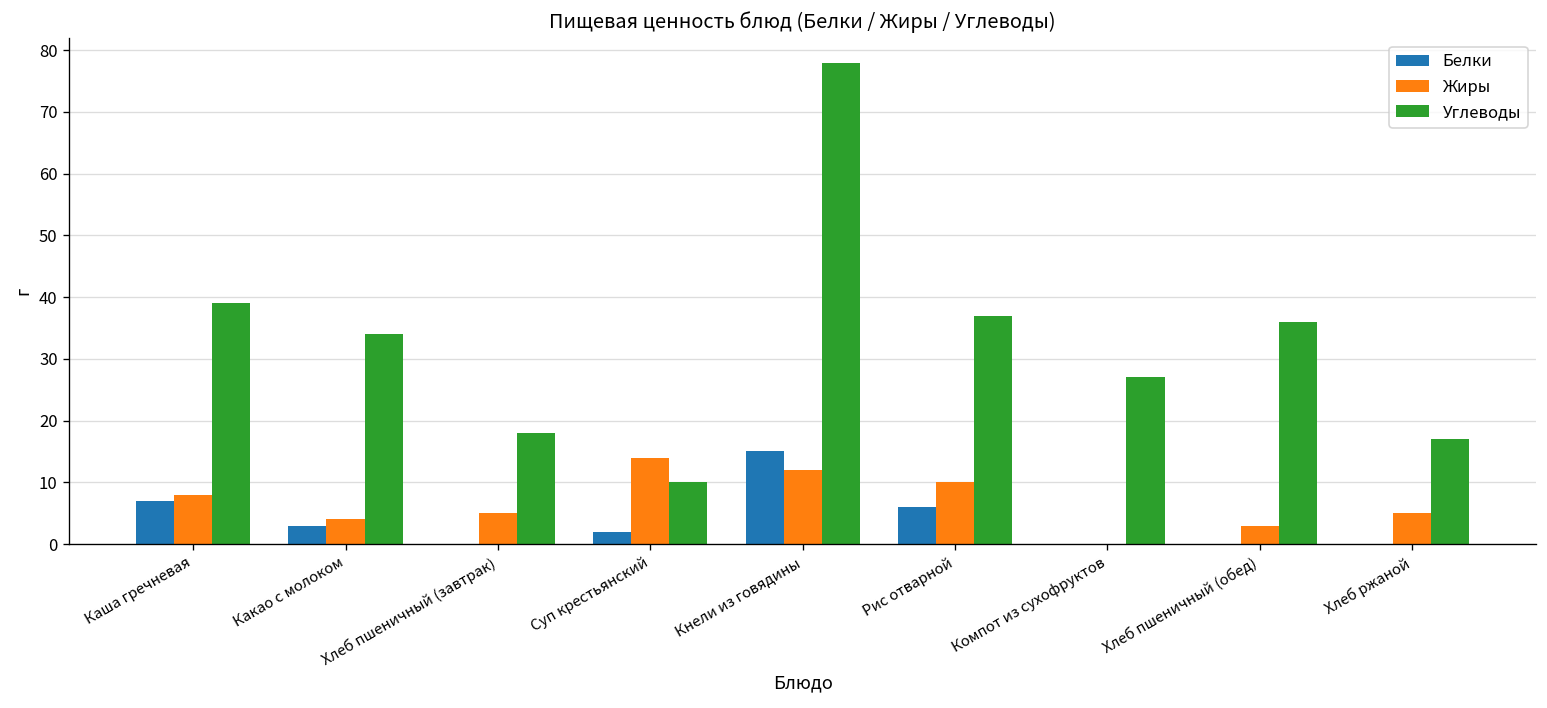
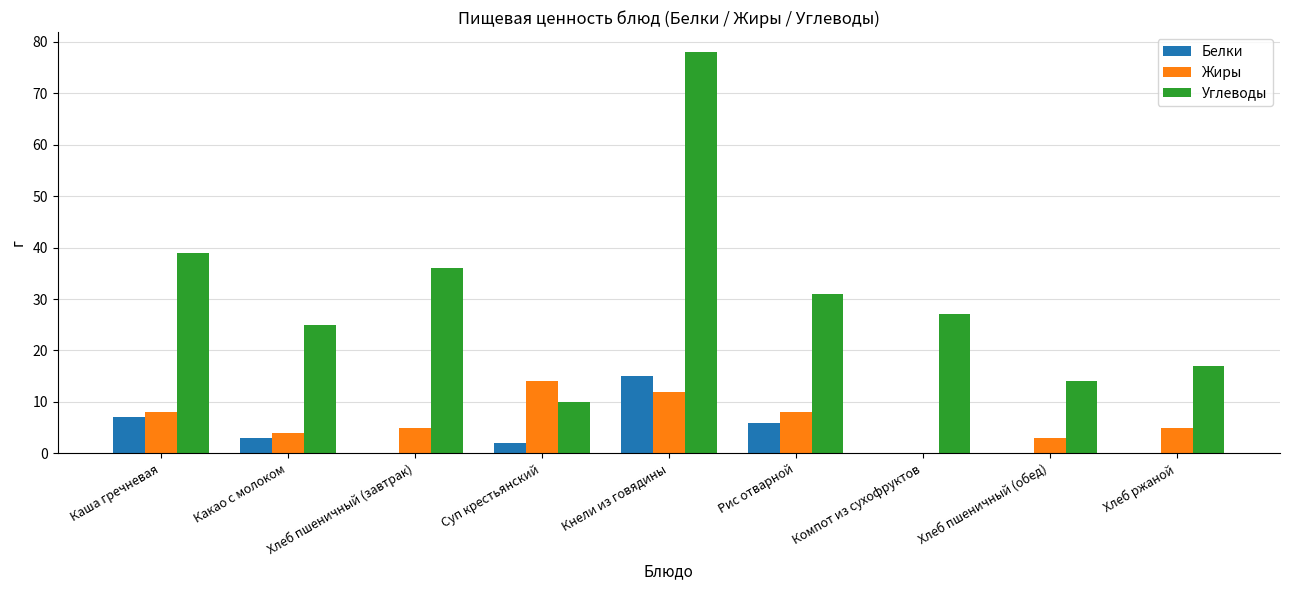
Углеводы, Какао с молоком: 34 -> 25
Углеводы, Хлеб пшеничный (завтрак): 18 -> 36
Жиры, Рис отварной: 10 -> 8
Углеводы, Рис отварной: 37 -> 31
Углеводы, Хлеб пшеничный (обед): 36 -> 14
